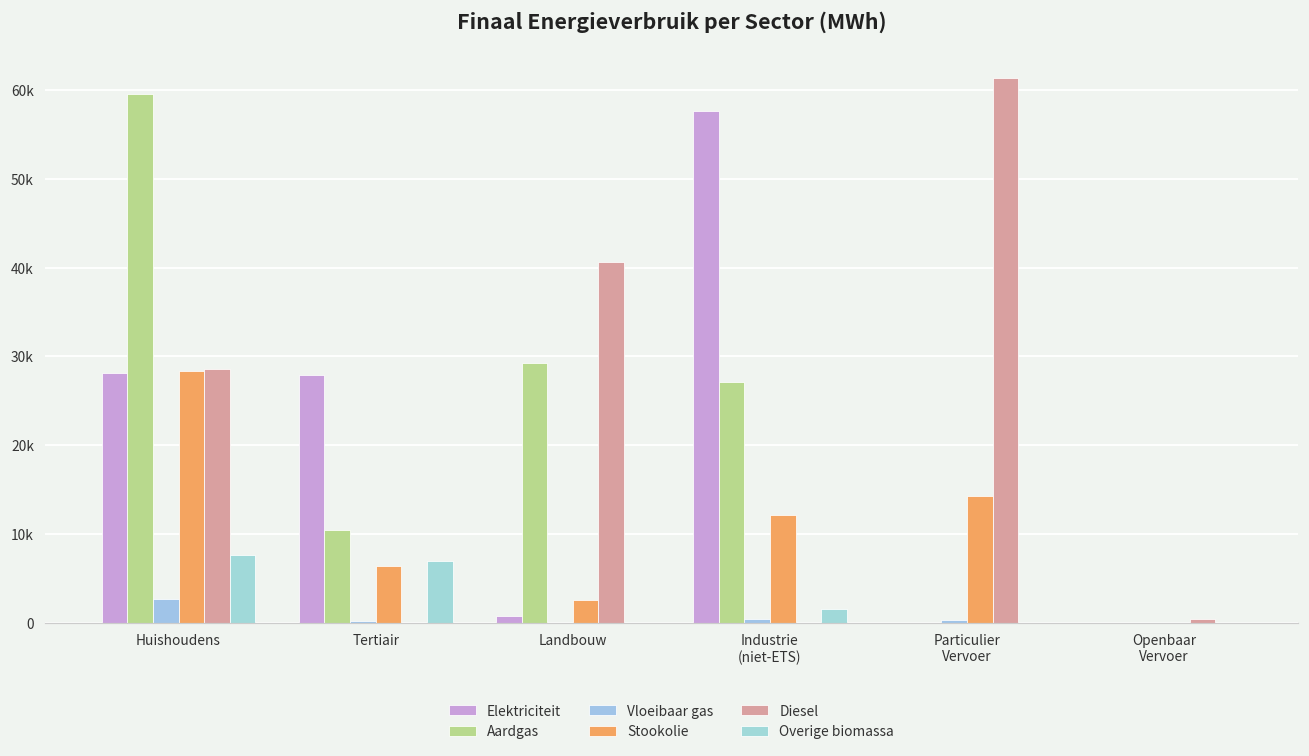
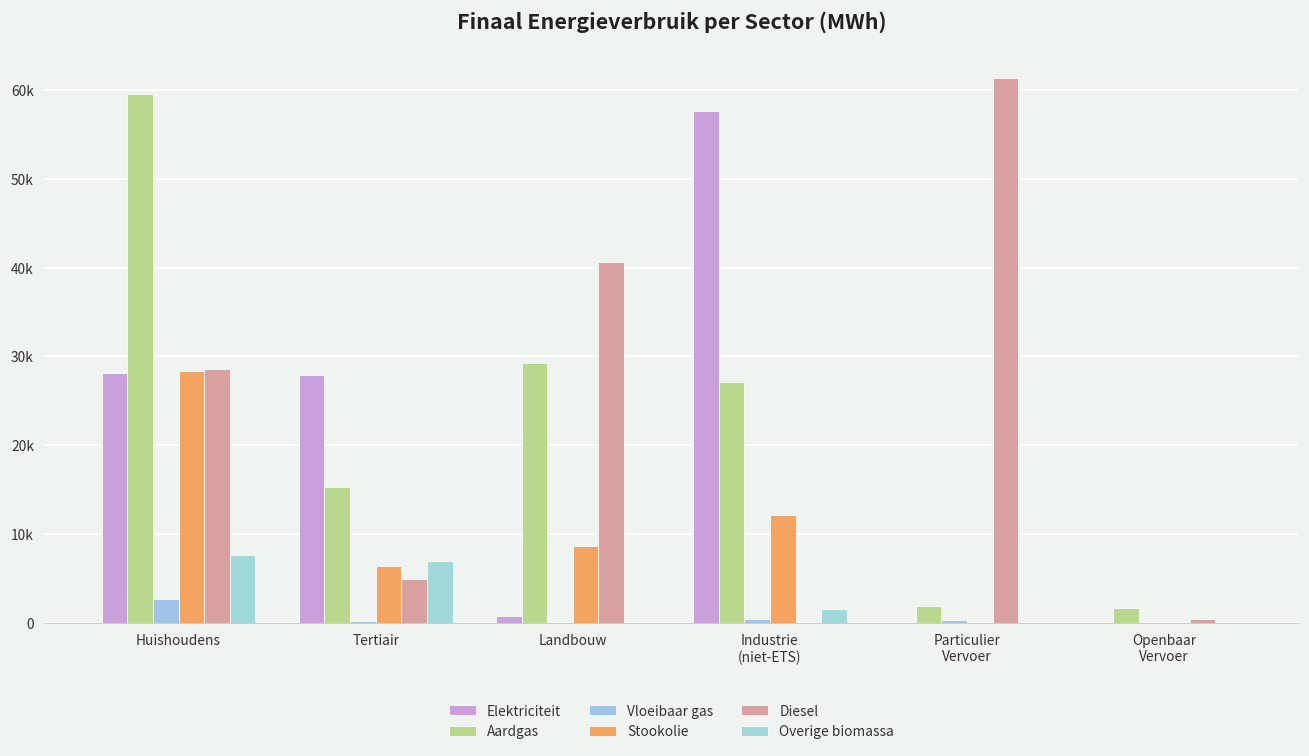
Aardgas, Tertiair: 10000 -> 15000
Diesel, Tertiair: 0 -> 5000
Stookolie, Landbouw: 3000 -> 9000
Aardgas, Particulier Vervoer: 0 -> 2000
Stookolie, Particulier Vervoer: 14000 -> 0
Aardgas, Openbaar Vervoer: 0 -> 2000
